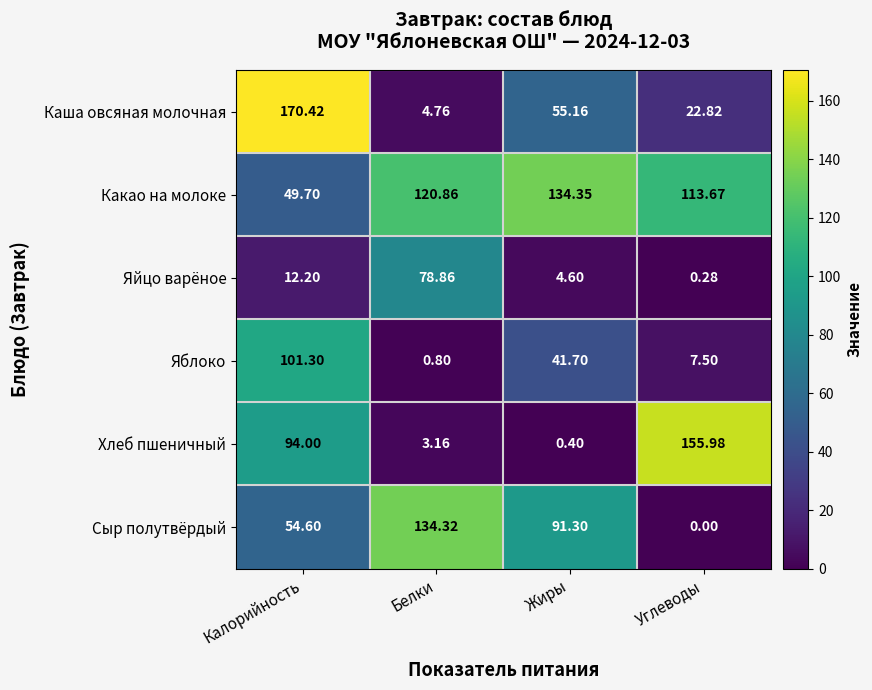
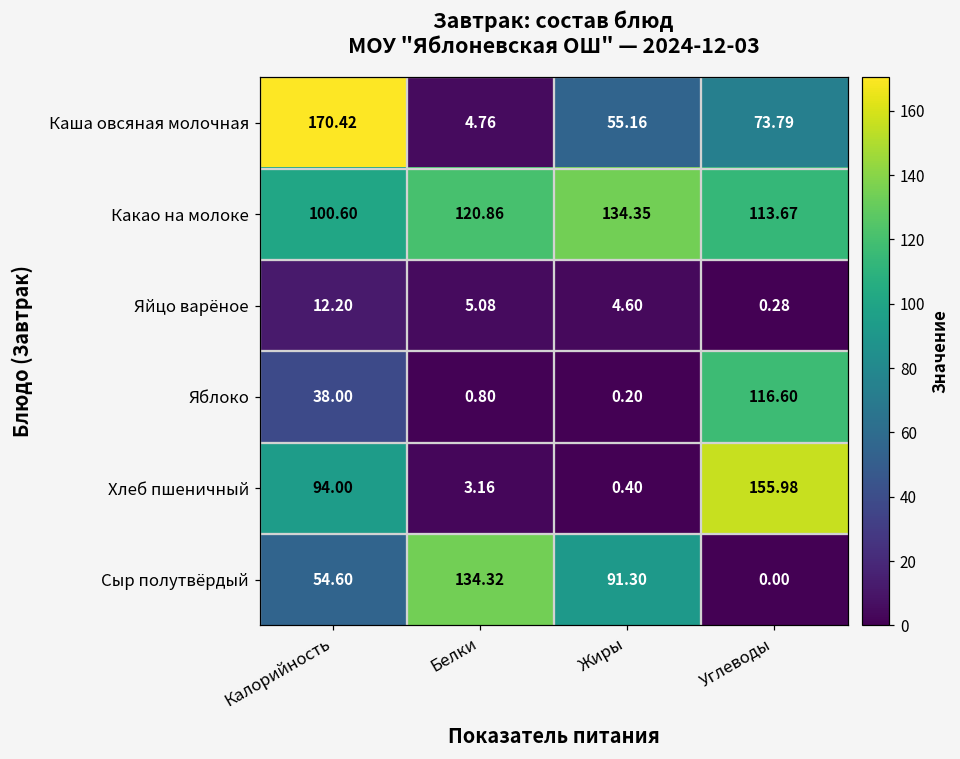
Каша овсяная молочная, Углеводы: 22.82 -> 73.79
Какао на молоке, Калорийность: 49.70 -> 100.60
Яйцо варёное, Белки: 78.86 -> 5.08
Яблоко, Калорийность: 101.30 -> 38.00
Яблоко, Жиры: 41.70 -> 0.20
Яблоко, Углеводы: 7.50 -> 116.60
